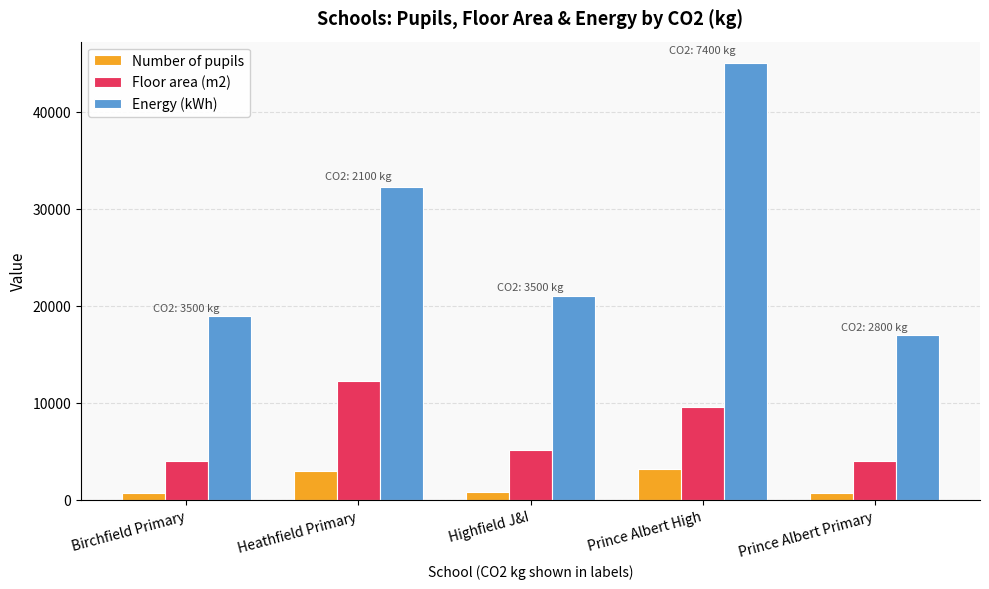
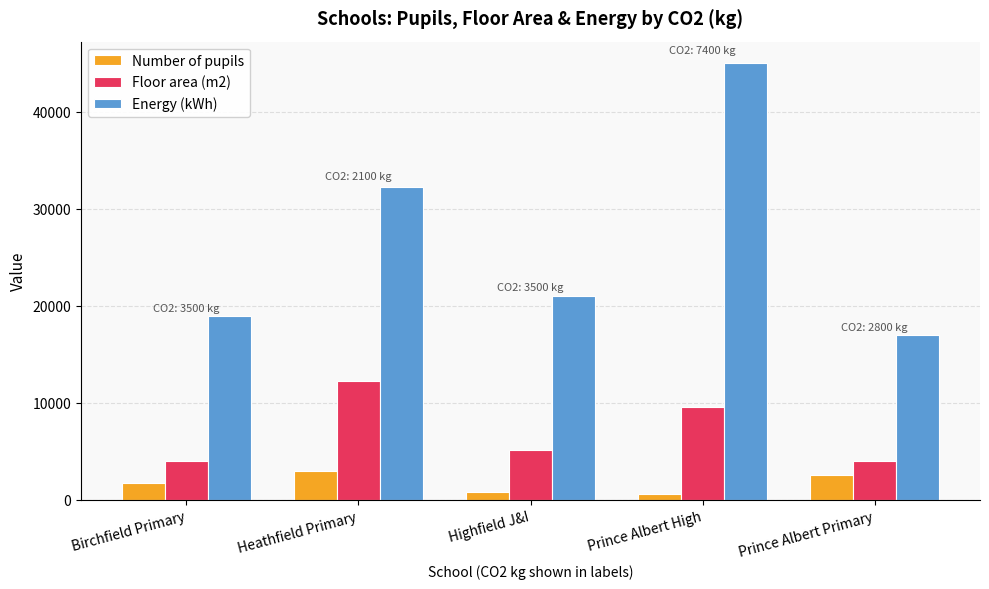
Number of pupils, Birchfield Primary: 1000 -> 2000
Number of pupils, Prince Albert High: 3000 -> 1000
Number of pupils, Prince Albert Primary: 1000 -> 3000
